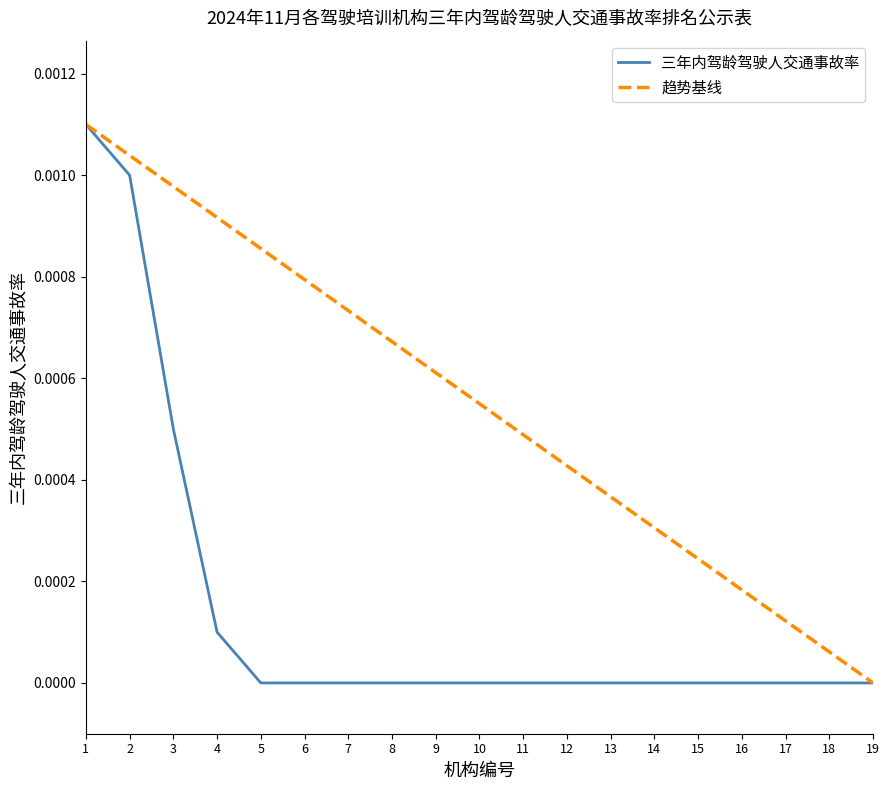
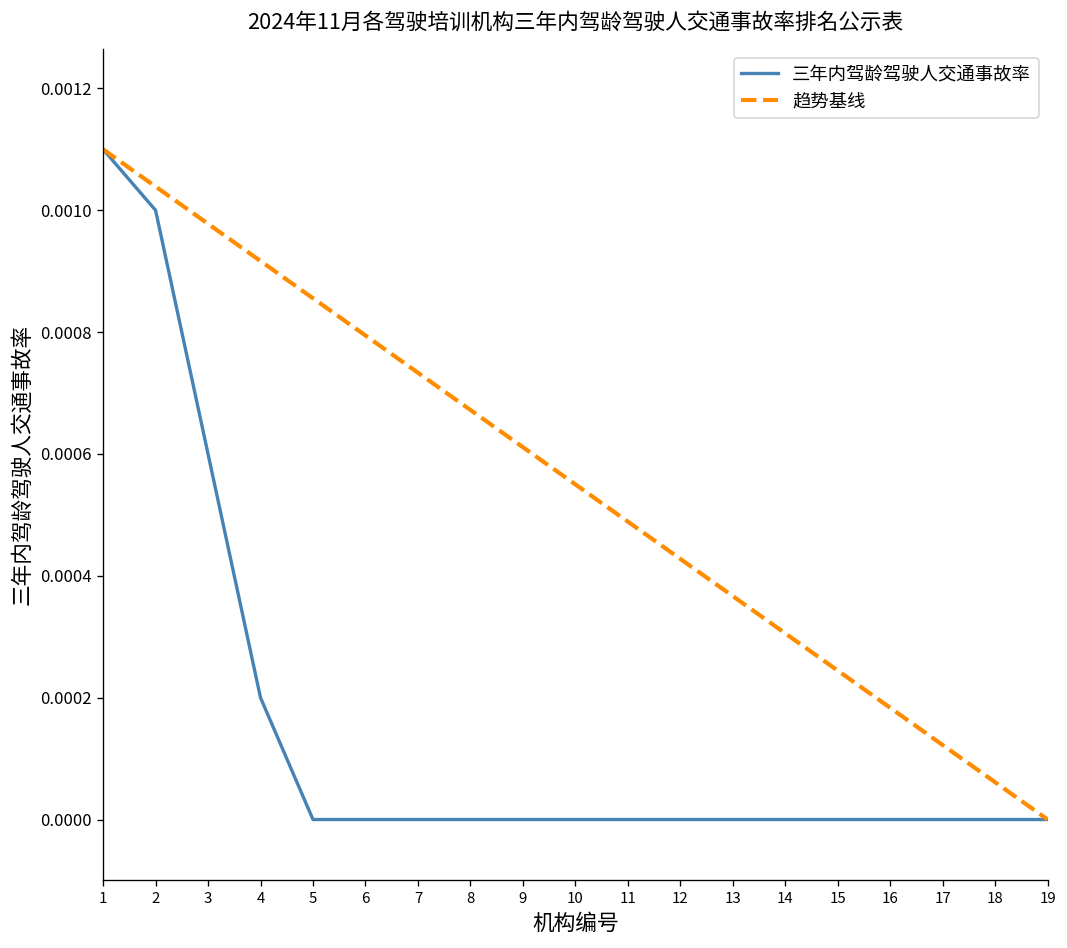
三年内驾龄驾驶人交通事故率, 3: 0.0005 -> 0.0006
三年内驾龄驾驶人交通事故率, 4: 0.0001 -> 0.0002
